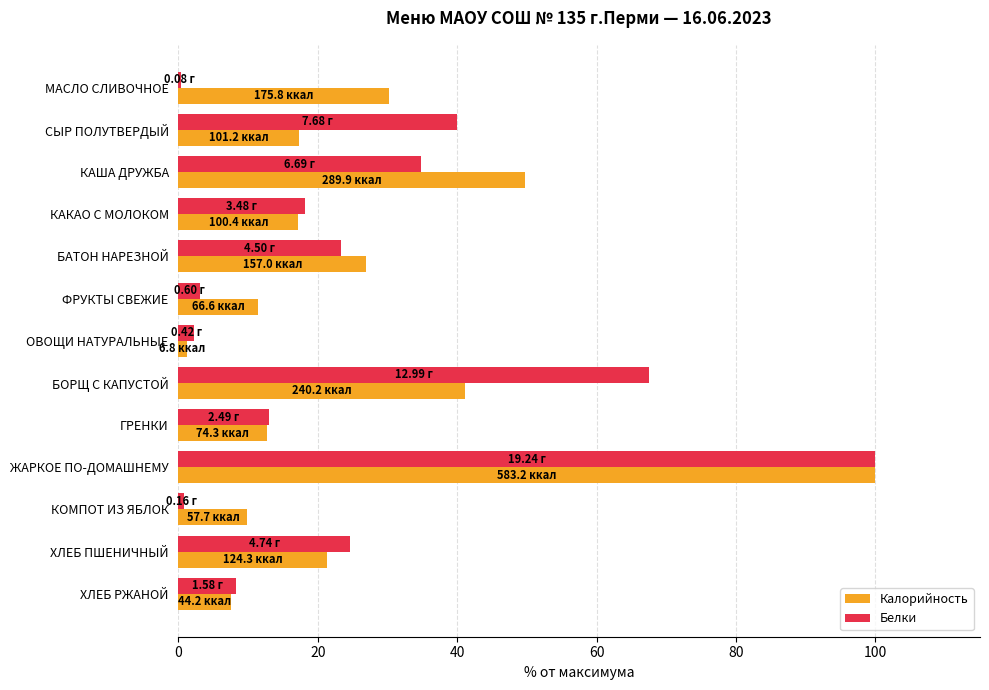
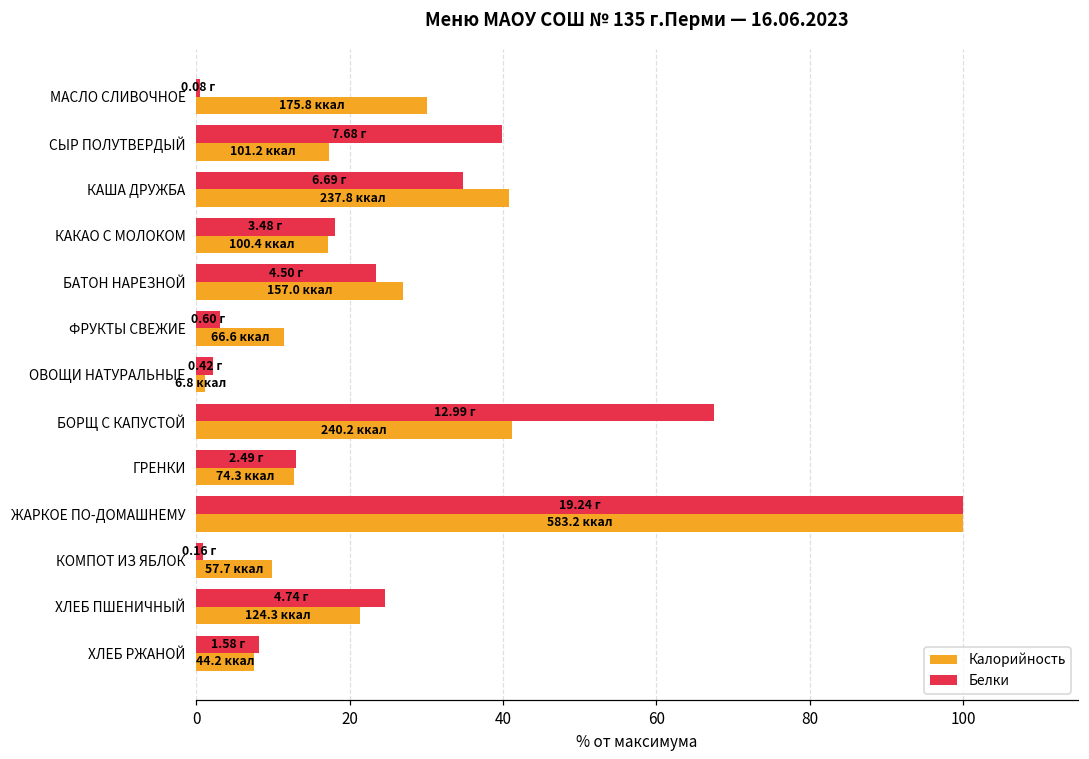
Калорийность, КАША ДРУЖБА: 289.9 -> 237.8
